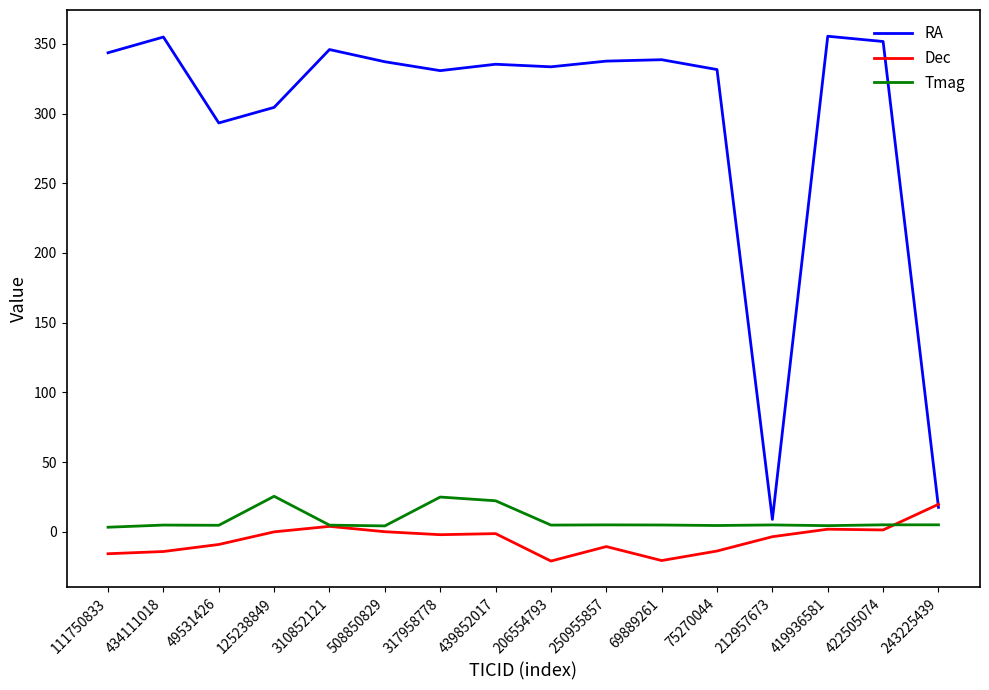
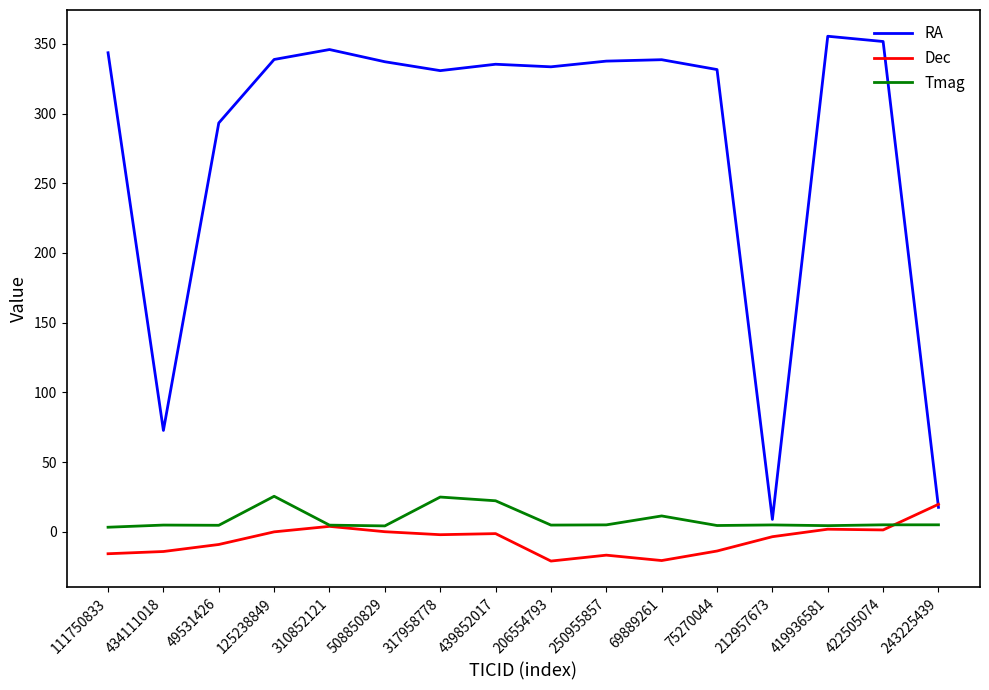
RA, 434111018: 355 -> 73
RA, 125238849: 304 -> 339
Dec, 250955857: -11 -> -17
Tmag, 69889261: 5 -> 11
